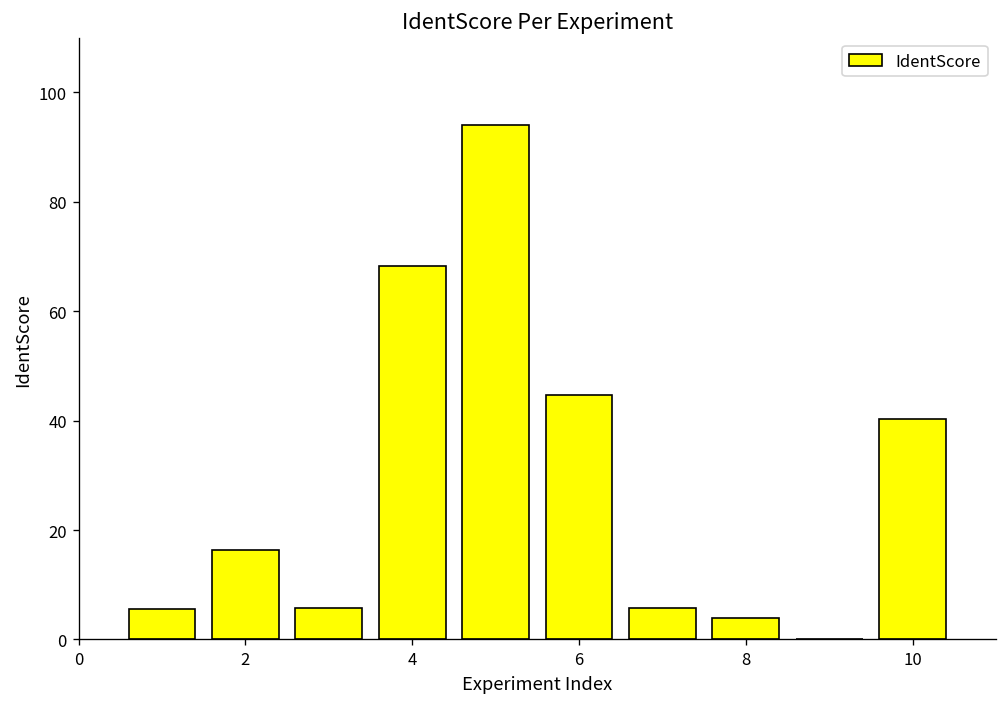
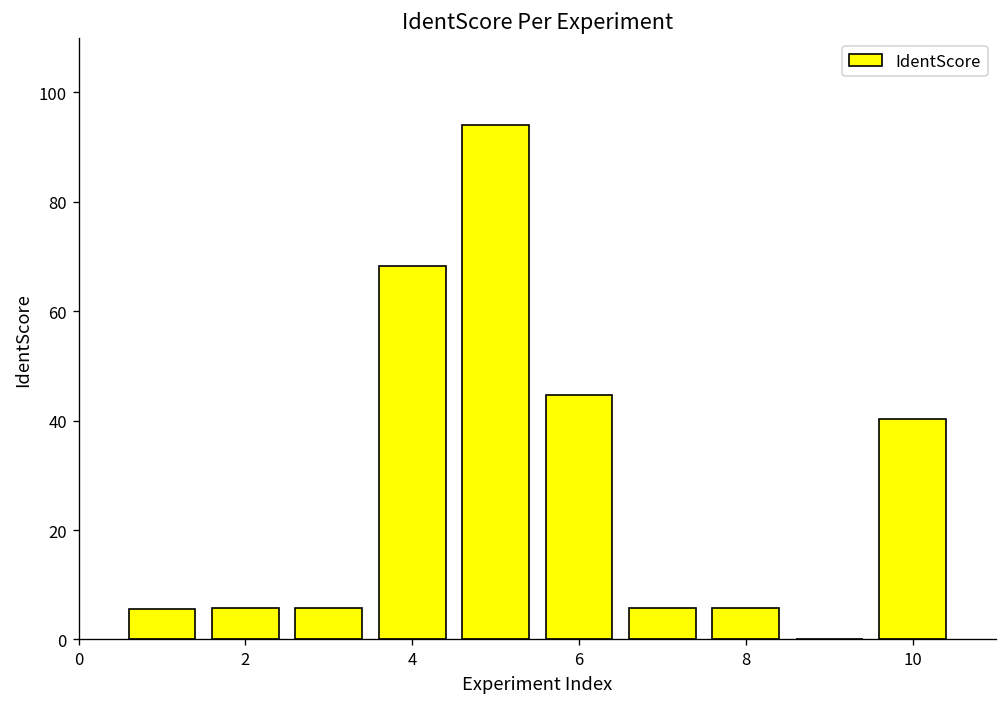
2: 16 -> 6
8: 4 -> 6
